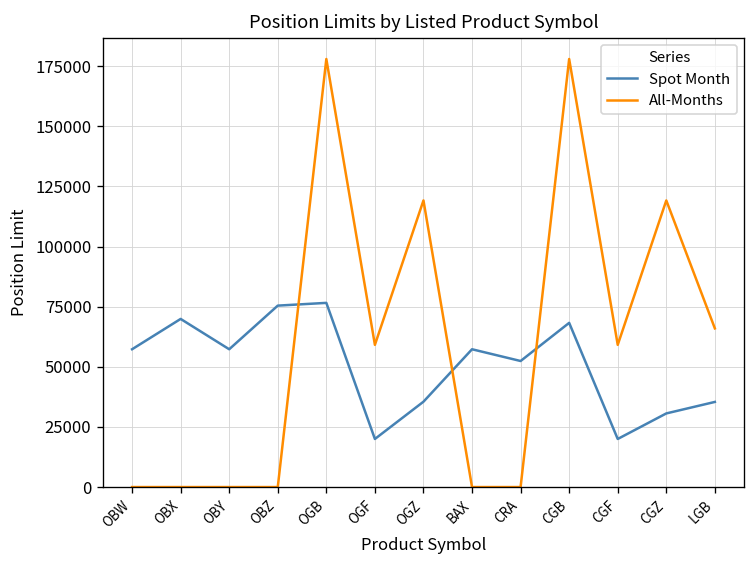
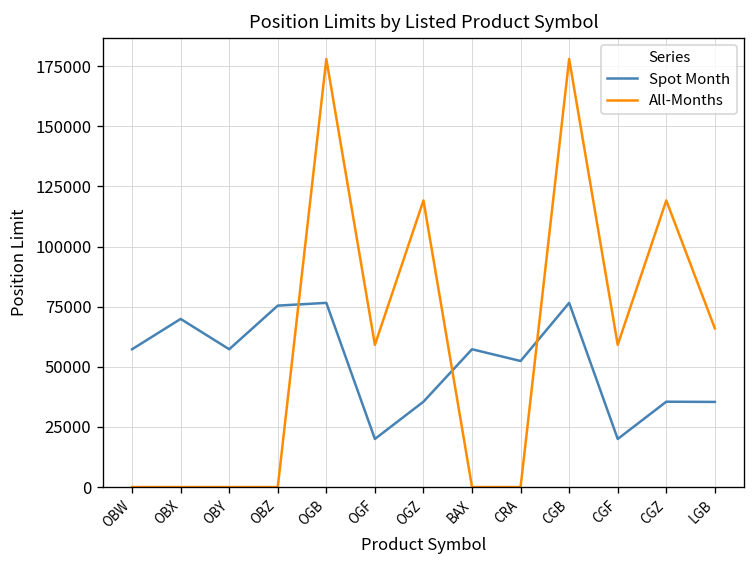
Spot Month, CGB: 68000 -> 77000
Spot Month, CGZ: 31000 -> 36000
